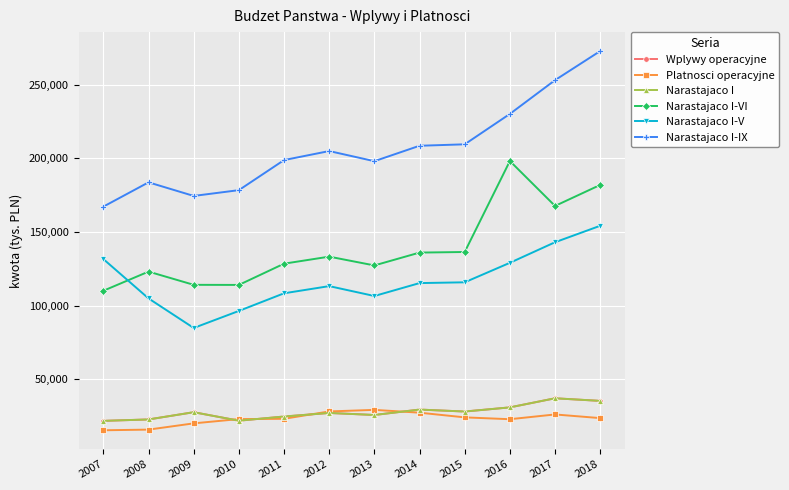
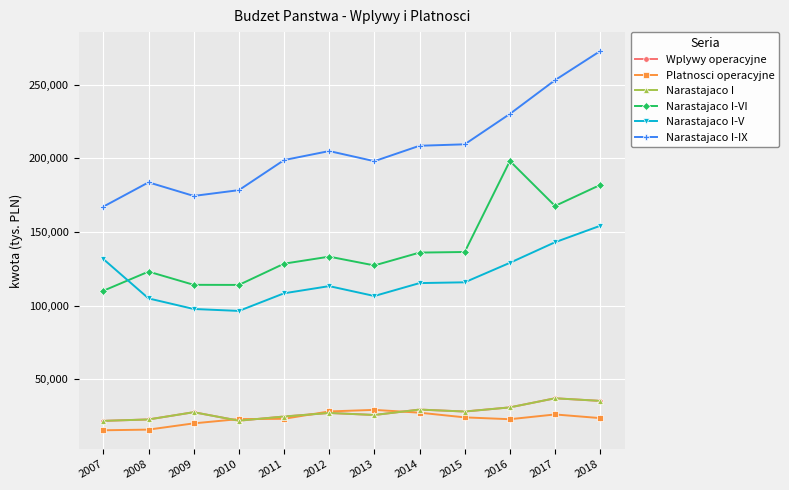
Narastajaco I-V, 2009: 85,000 -> 98,000
